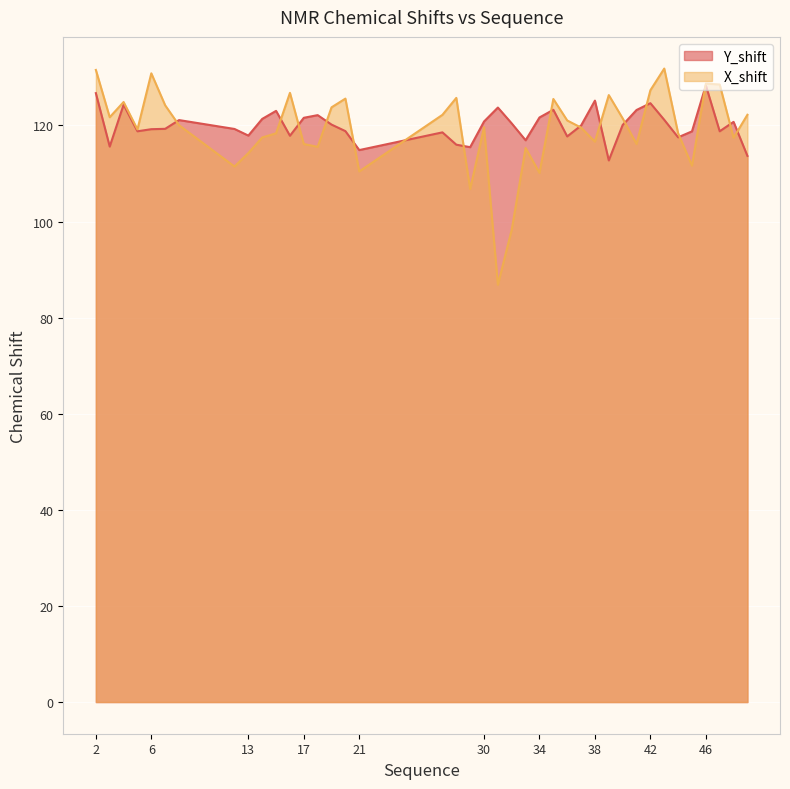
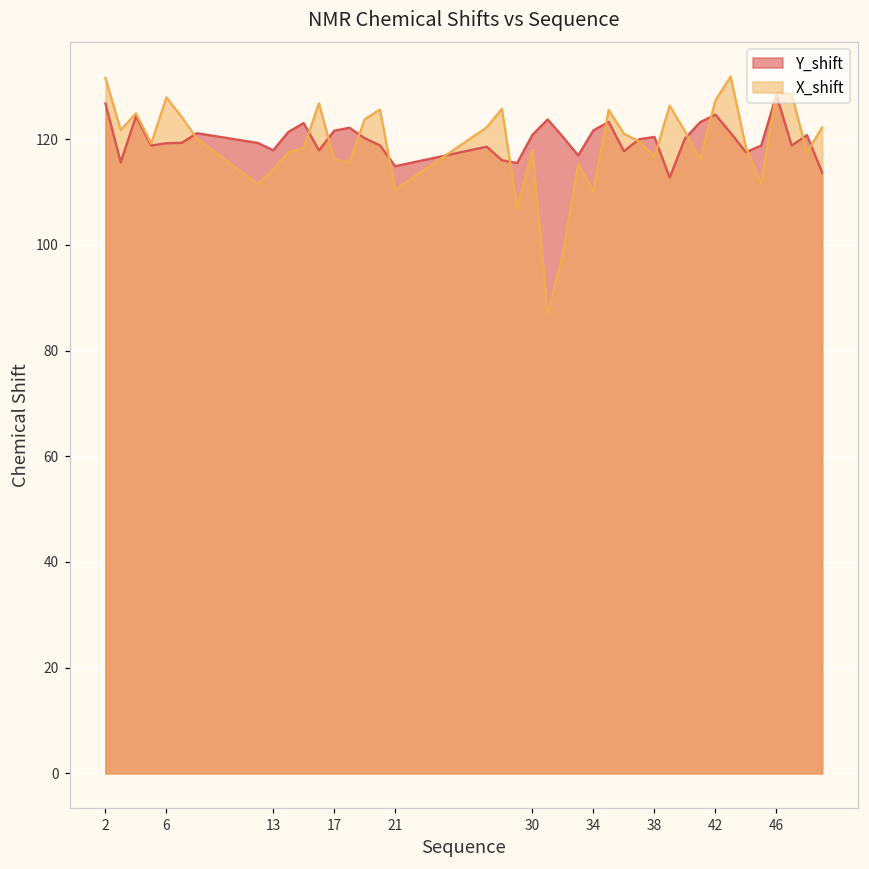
X_shift, 6: 131 -> 128
X_shift, 30: 120 -> 118
Y_shift, 38: 125 -> 120
